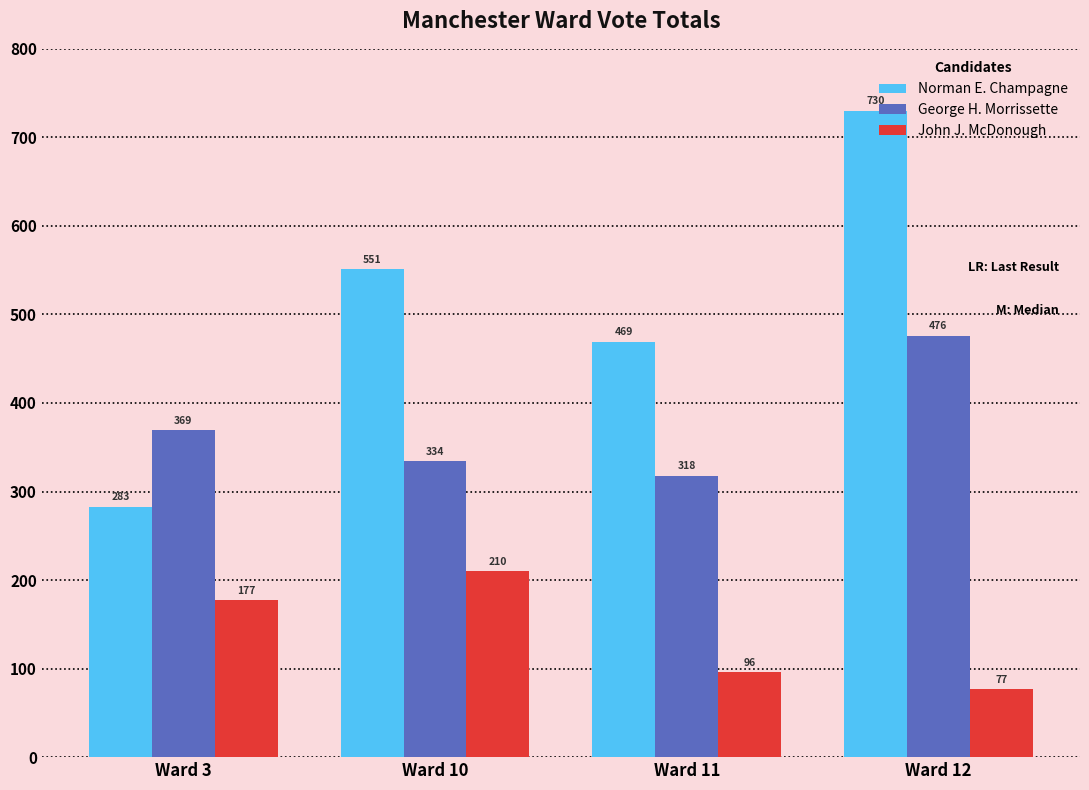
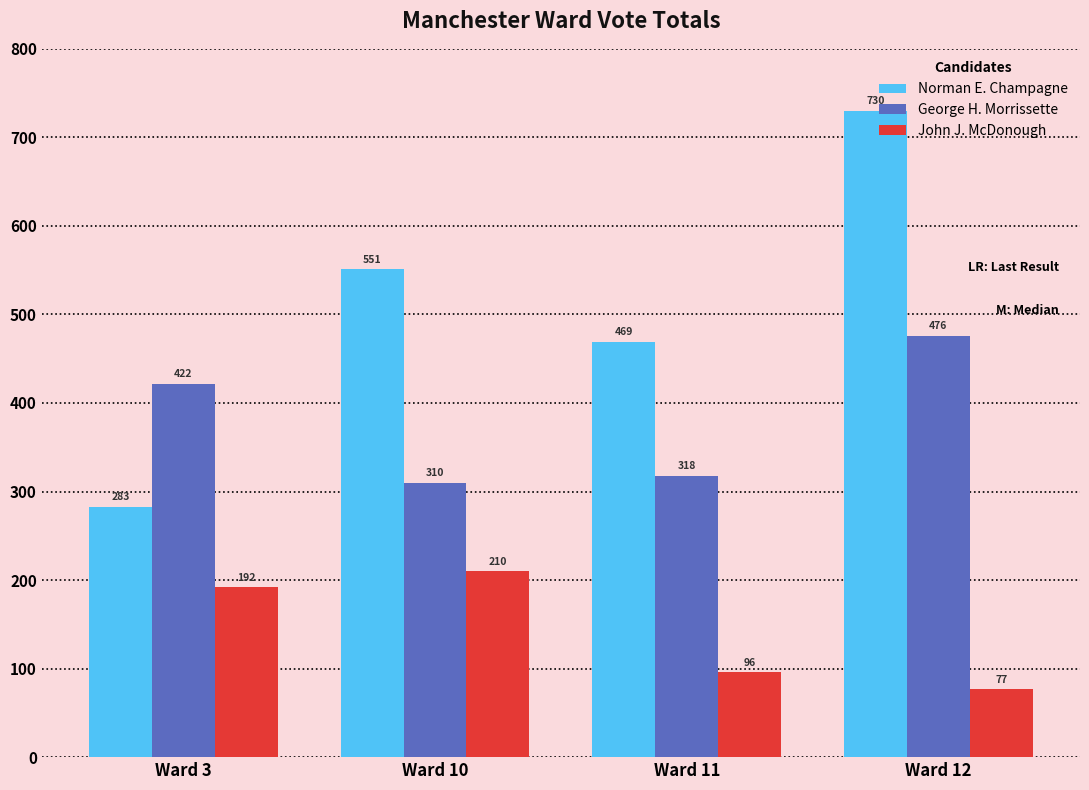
George H. Morrissette, Ward 3: 369 -> 422
John J. McDonough, Ward 3: 177 -> 192
George H. Morrissette, Ward 10: 334 -> 310
